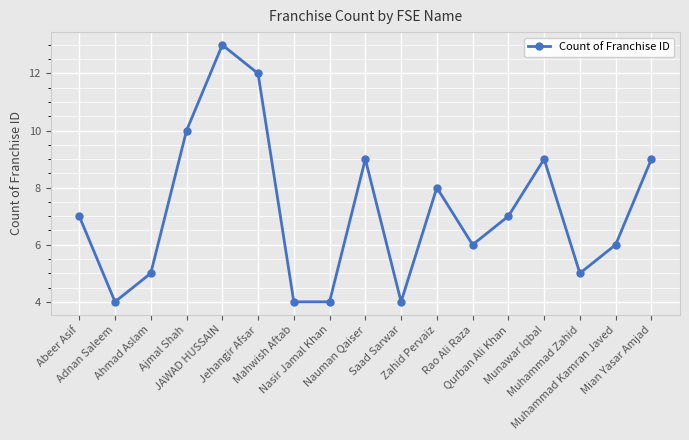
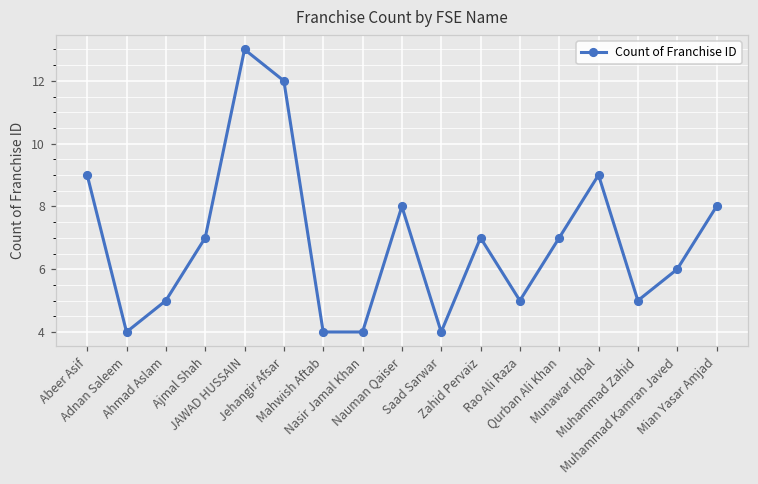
Abeer Asif: 7 -> 9
Ajmal Shah: 10 -> 7
Nauman Qaiser: 9 -> 8
Zahid Pervaiz: 8 -> 7
Rao Ali Raza: 6 -> 5
Mian Yasar Amjad: 9 -> 8
